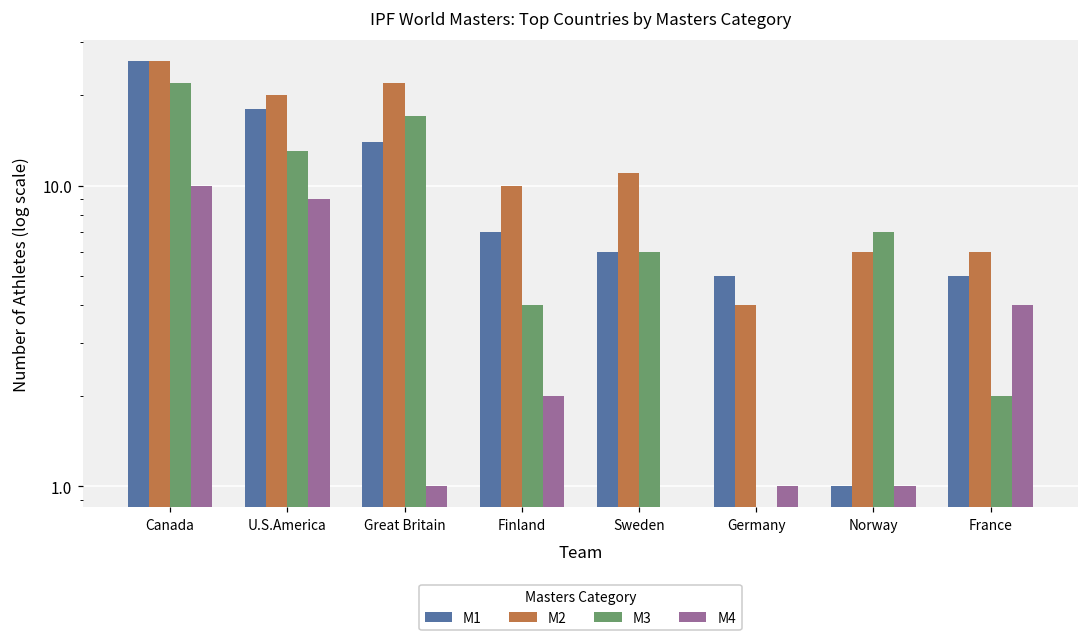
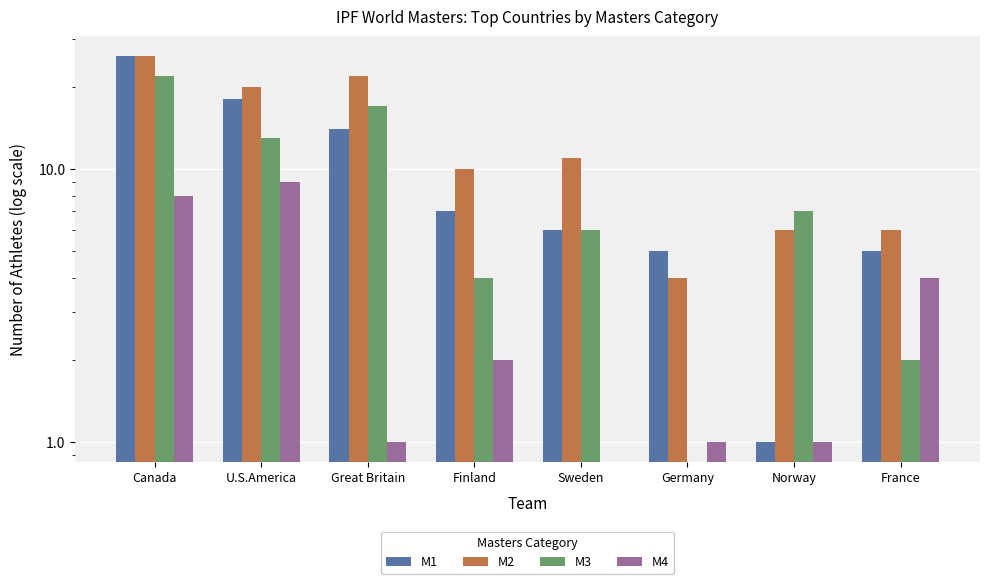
M4, Canada: 10 -> 8
